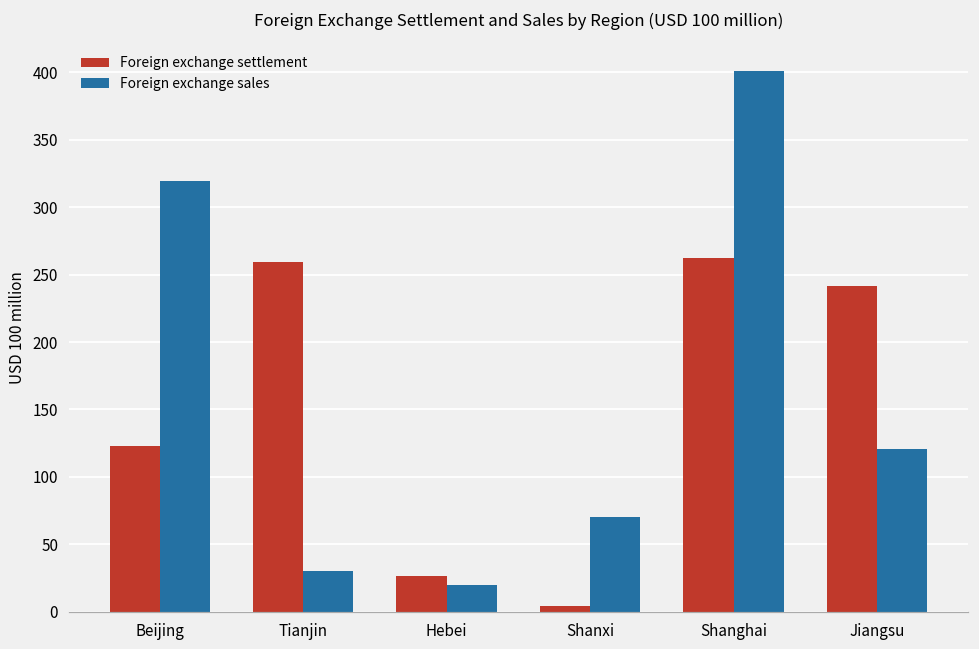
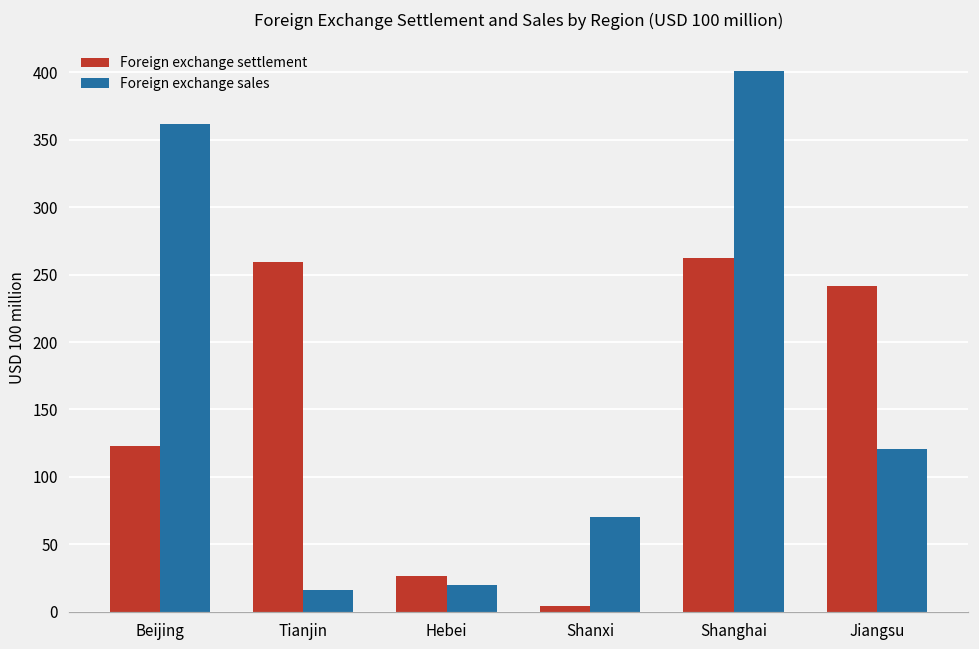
Foreign exchange sales, Beijing: 320 -> 362
Foreign exchange sales, Tianjin: 30 -> 16
